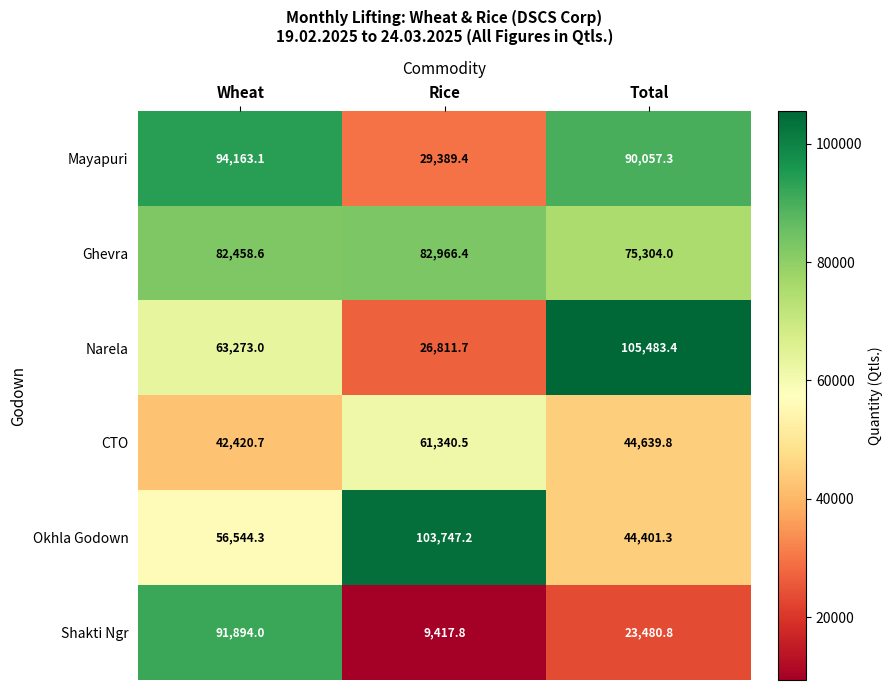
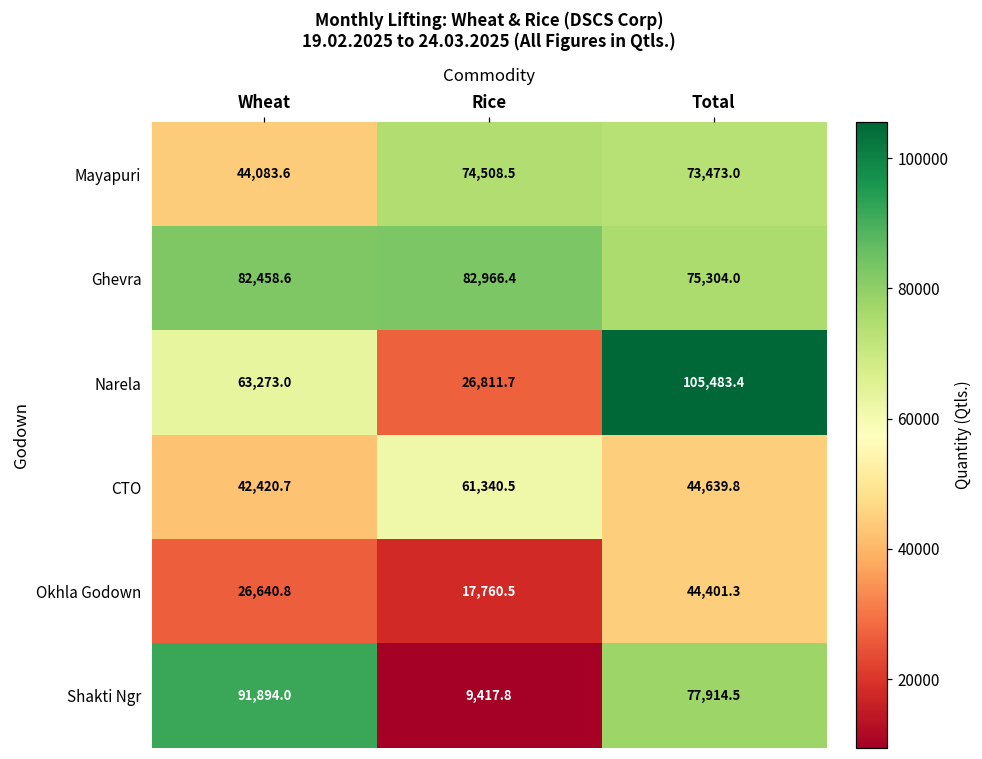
Mayapuri, Wheat: 94,163.1 -> 44,083.6
Mayapuri, Rice: 29,389.4 -> 74,508.5
Mayapuri, Total: 90,057.3 -> 73,473.0
Okhla Godown, Wheat: 56,544.3 -> 26,640.8
Okhla Godown, Rice: 103,747.2 -> 17,760.5
Shakti Ngr, Total: 23,480.8 -> 77,914.5
